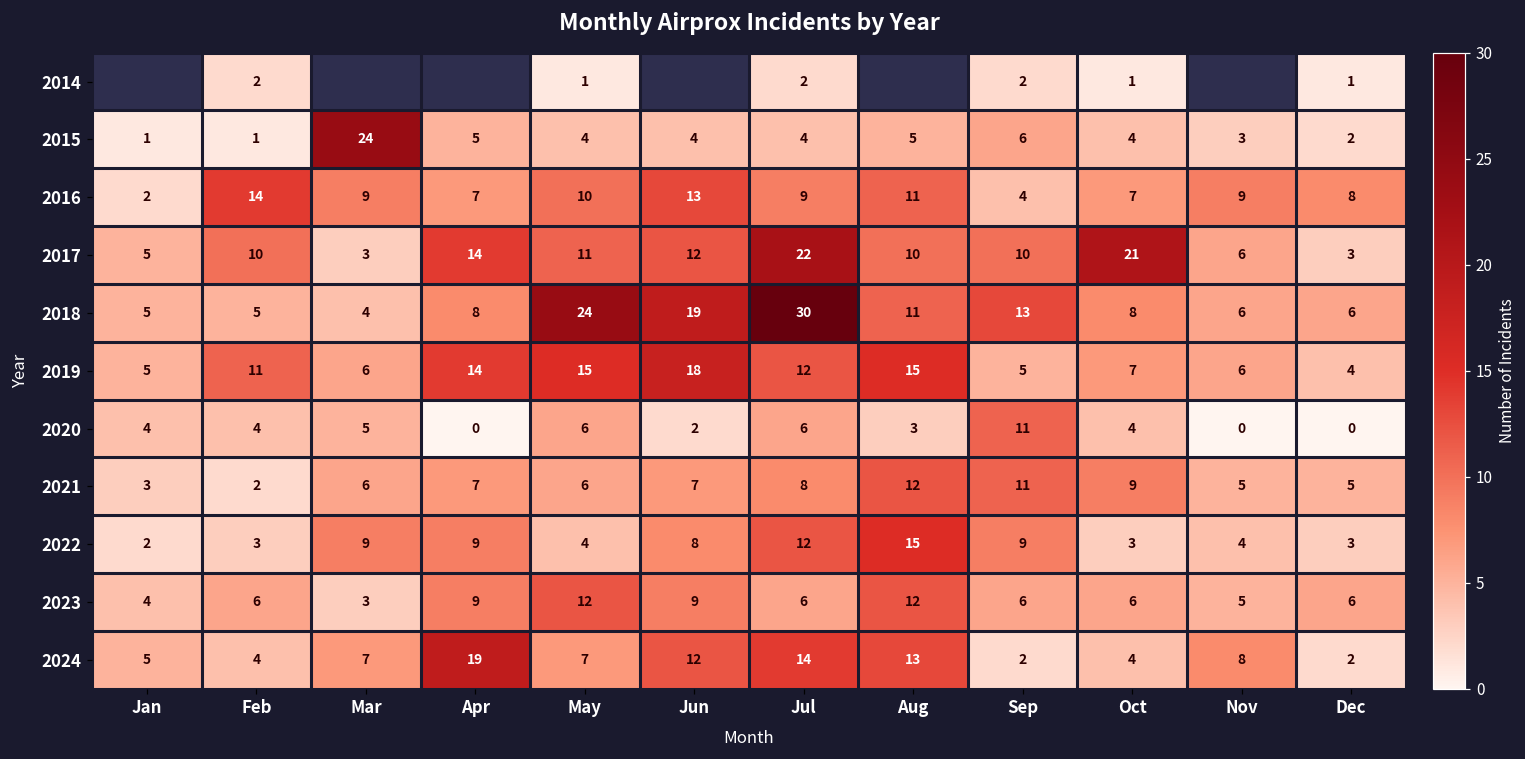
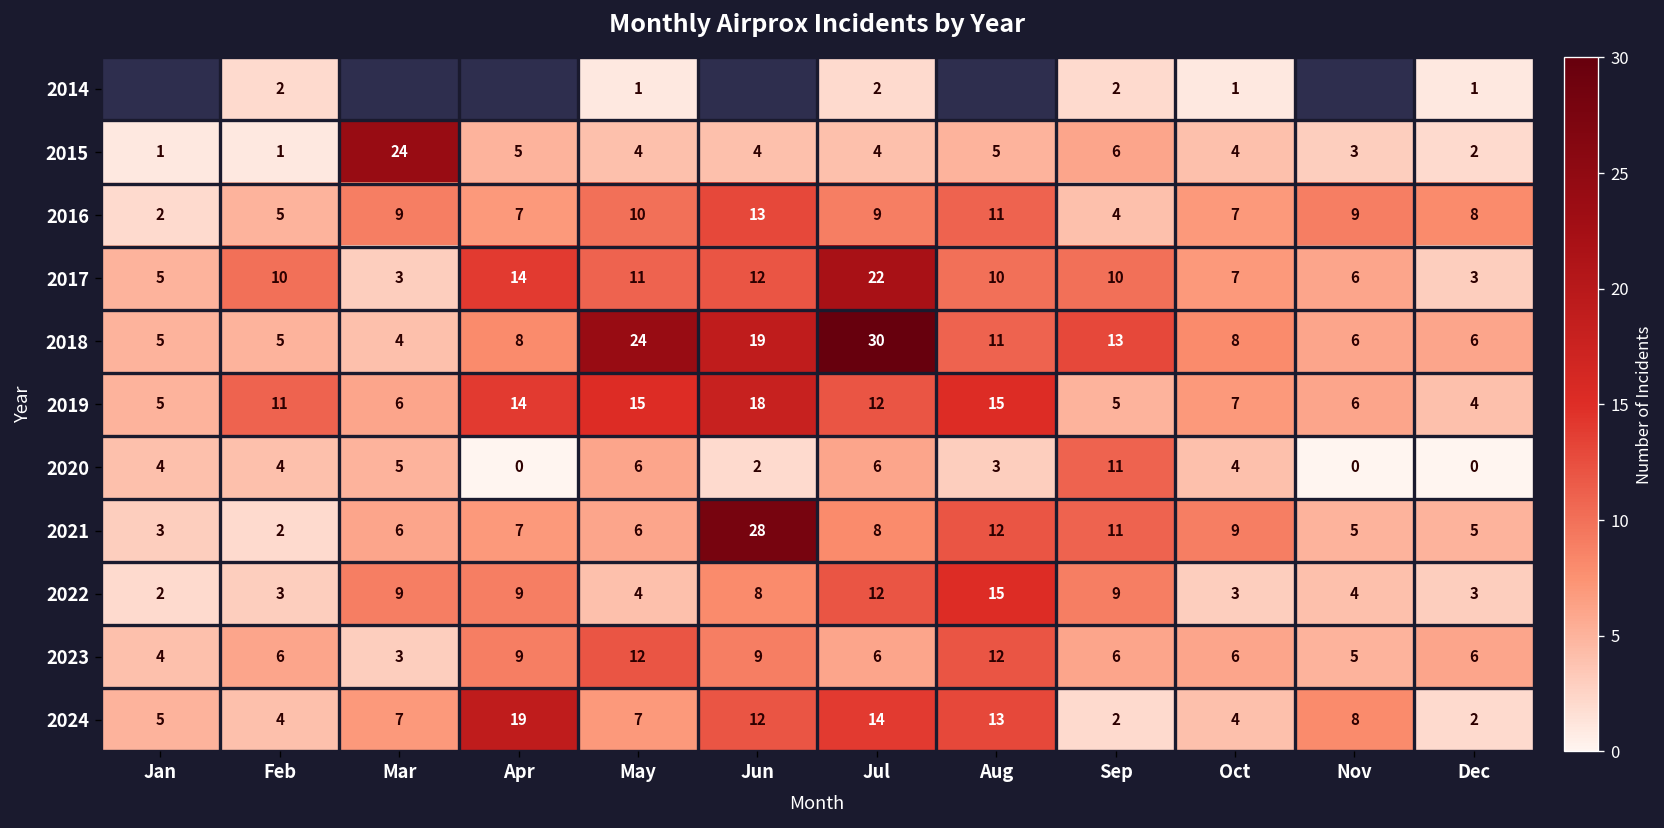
2016, Feb: 14 -> 5
2017, Oct: 21 -> 7
2021, Jun: 7 -> 28
